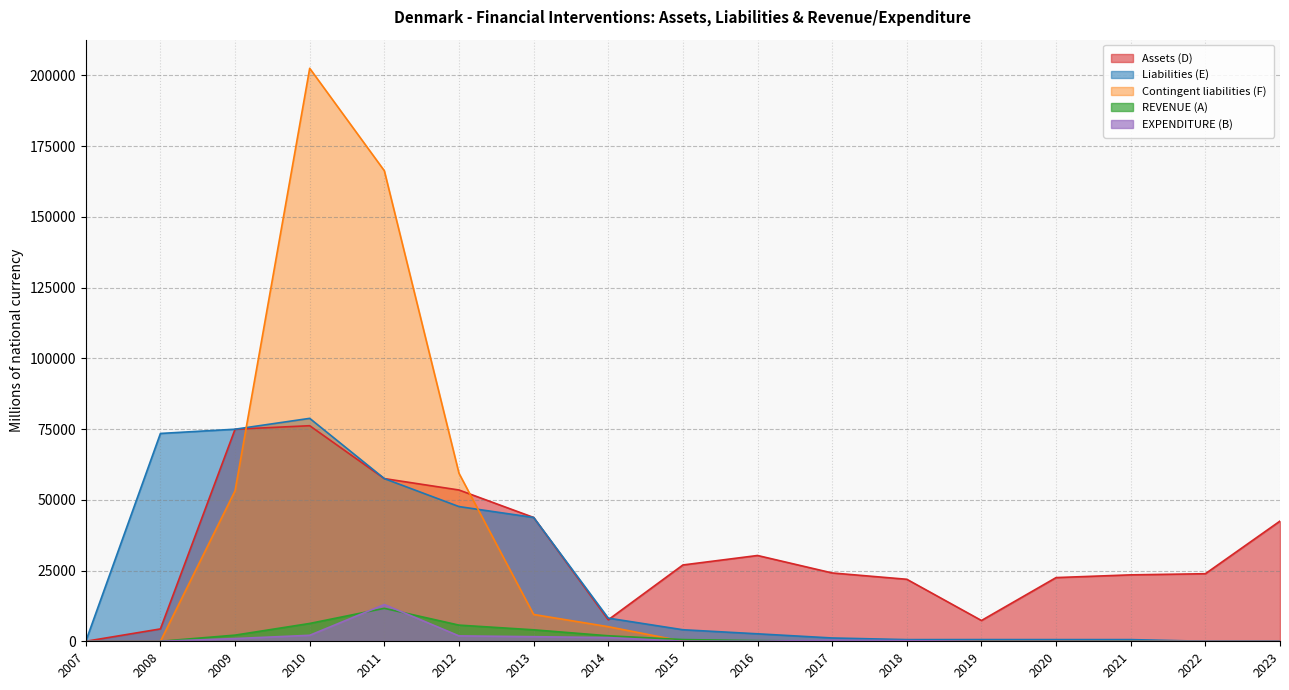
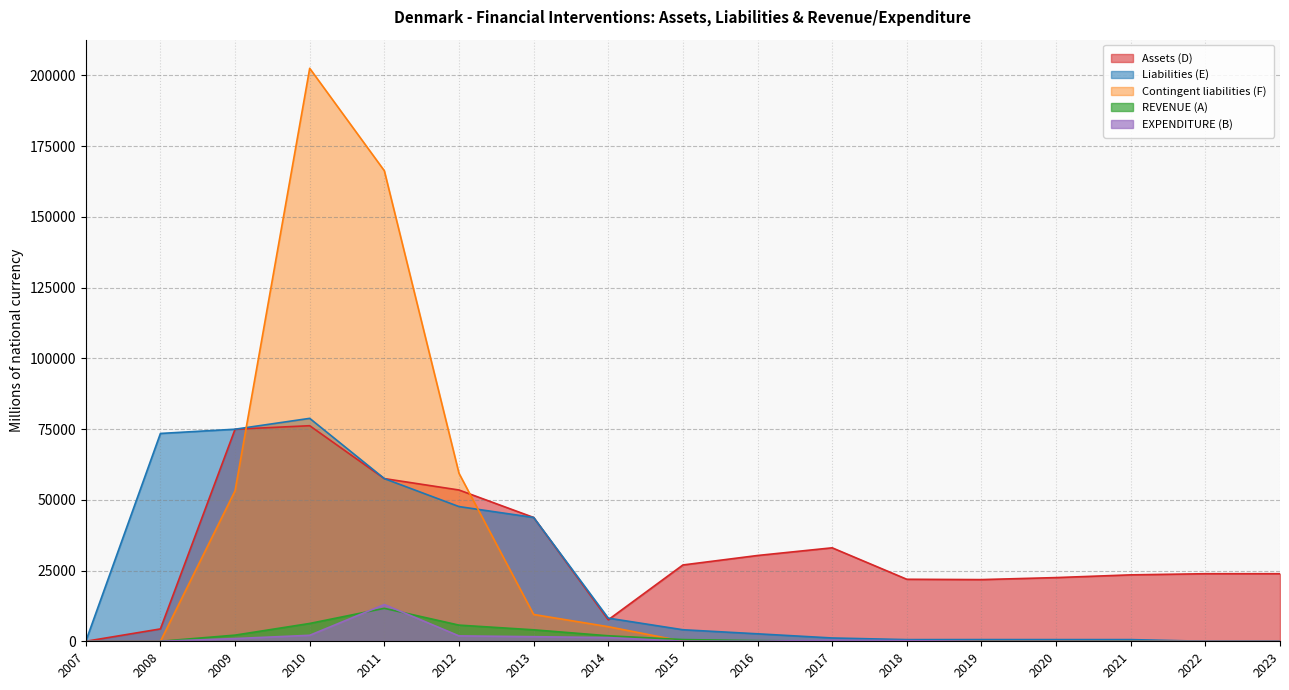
Assets (D), 2017: 24000 -> 33000
Assets (D), 2019: 7000 -> 22000
Assets (D), 2023: 42000 -> 24000
